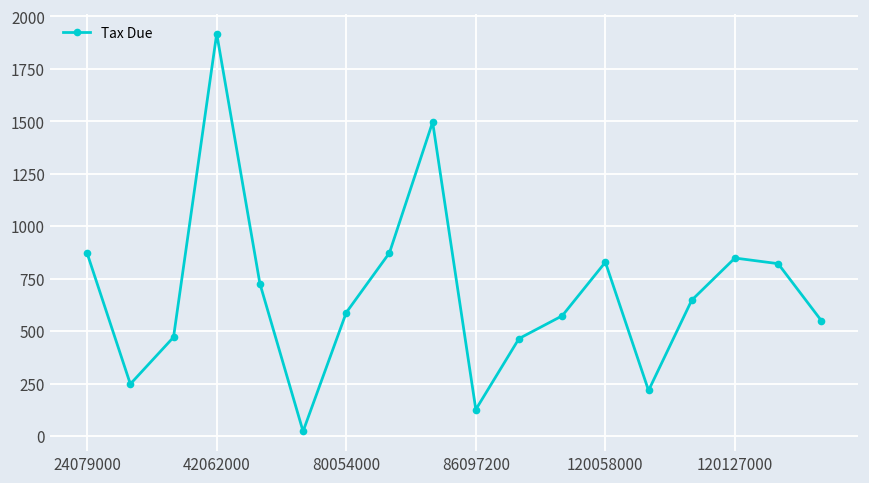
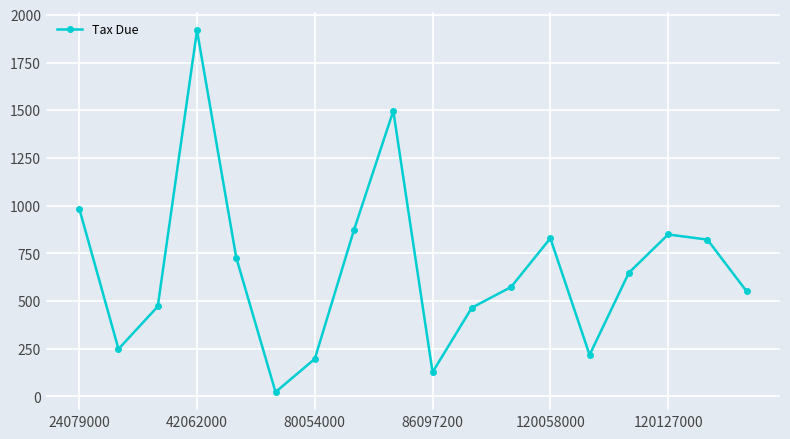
24079000: 870 -> 980
80054000: 590 -> 200
